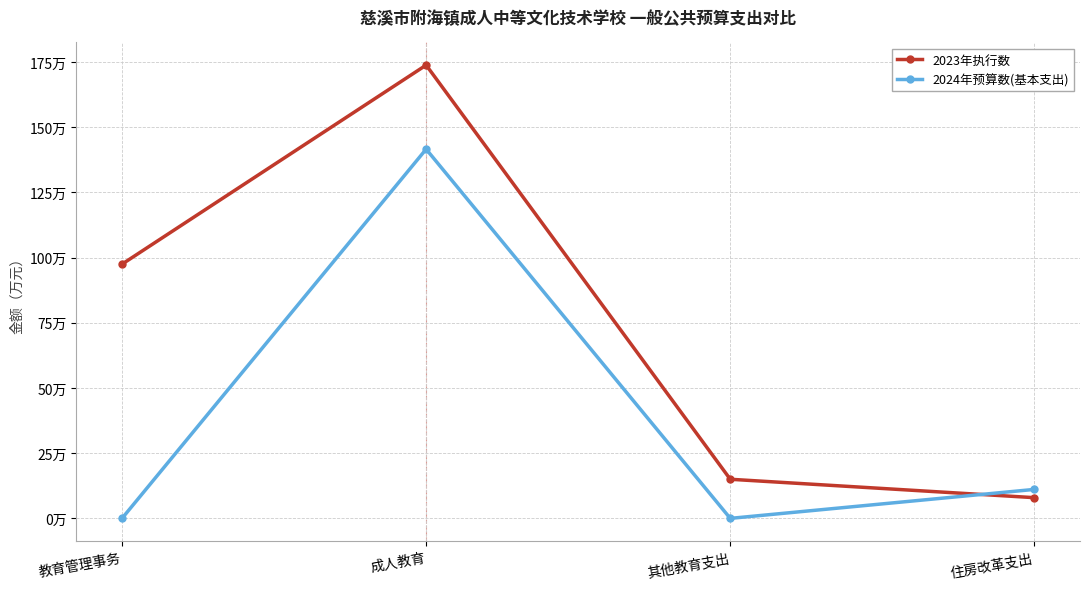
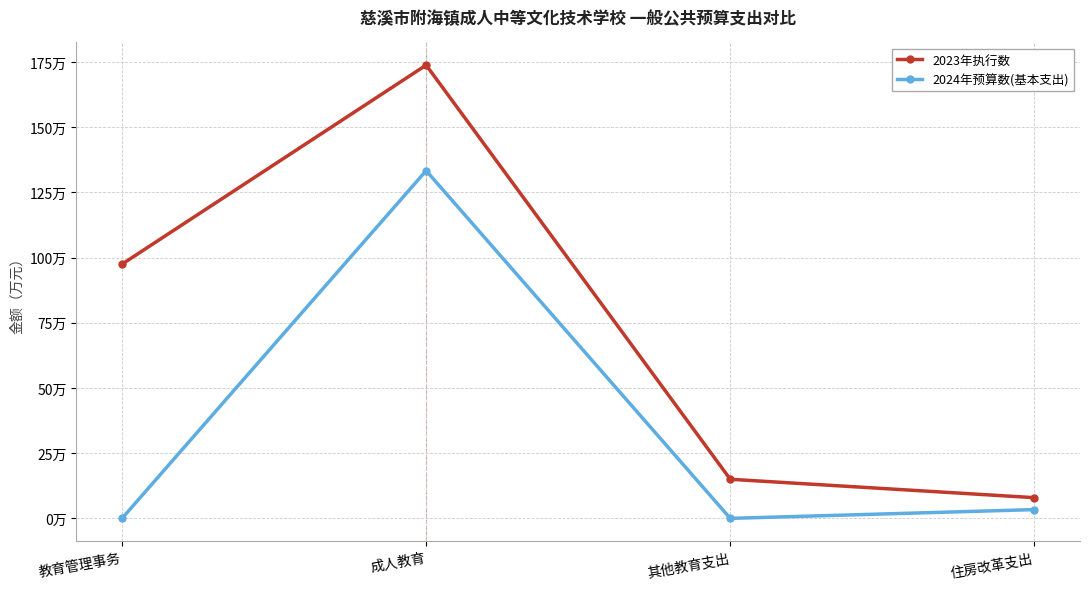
2024年预算数(基本支出), 成人教育: 142万 -> 133万
2024年预算数(基本支出), 住房改革支出: 11万 -> 3万
